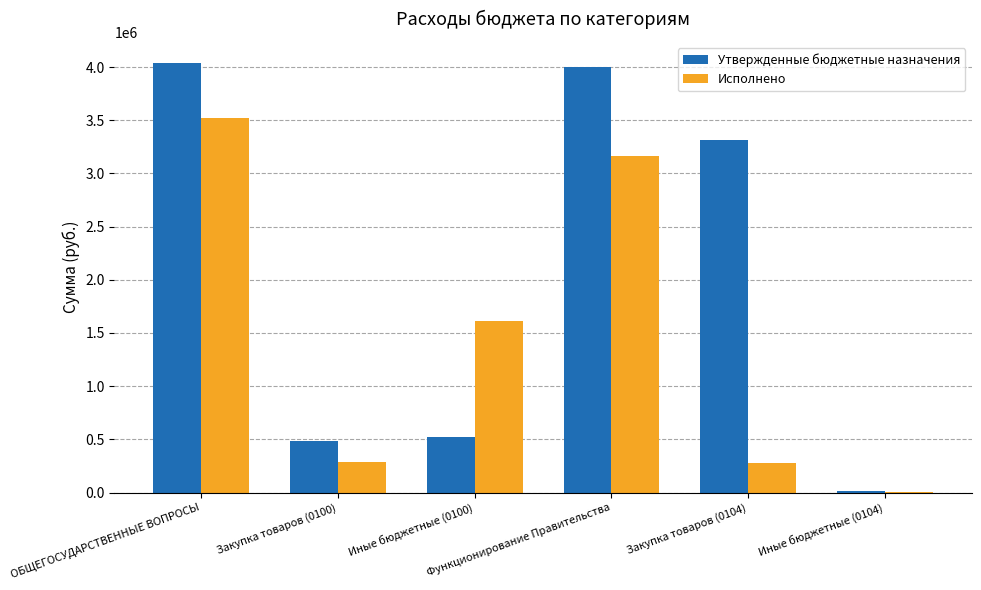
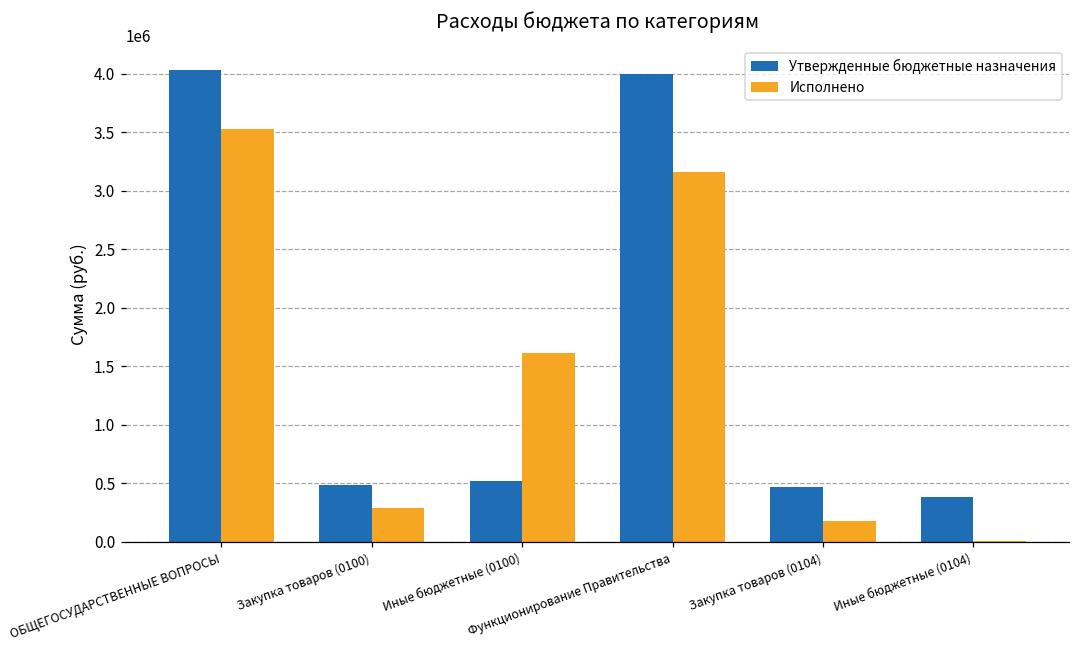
Утвержденные бюджетные назначения, Закупка товаров (0104): 3310000 -> 470000
Исполнено, Закупка товаров (0104): 280000 -> 180000
Утвержденные бюджетные назначения, Иные бюджетные (0104): 20000 -> 380000
